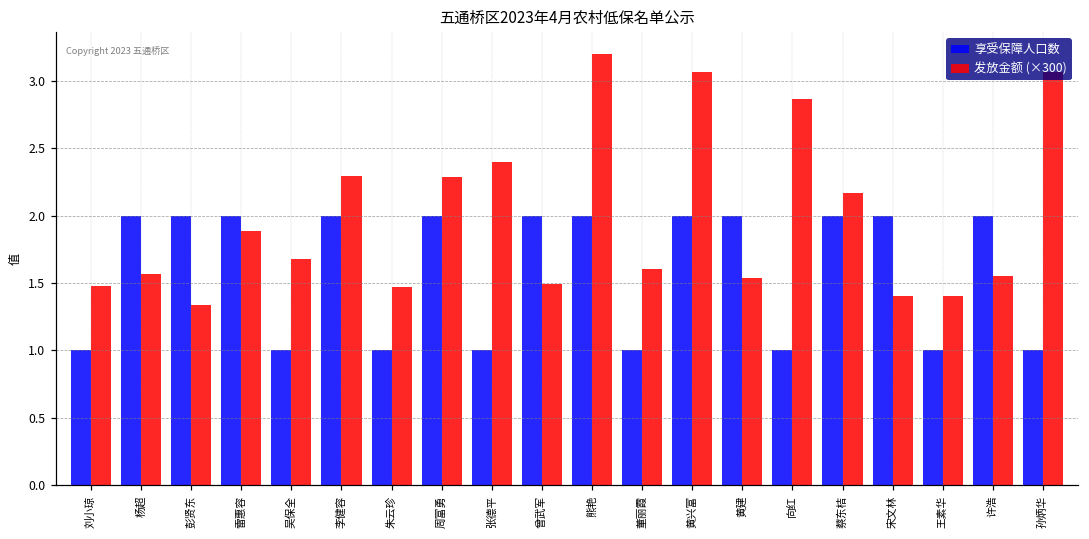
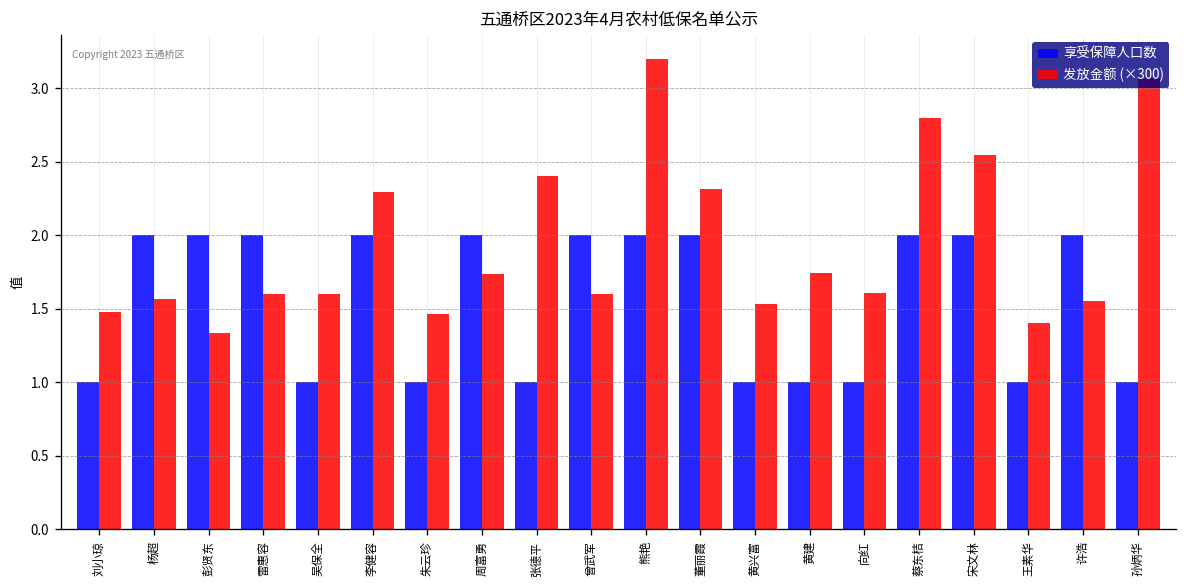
发放金额 (×300), 雷惠容: 1.89 -> 1.60
发放金额 (×300), 吴保全: 1.68 -> 1.60
发放金额 (×300), 周富勇: 2.28 -> 1.73
发放金额 (×300), 曾武军: 1.49 -> 1.60
享受保障人口数, 董丽霞: 1 -> 2
发放金额 (×300), 董丽霞: 1.60 -> 2.32
享受保障人口数, 黄兴富: 2 -> 1
发放金额 (×300), 黄兴富: 3.06 -> 1.53
享受保障人口数, 黄建: 2 -> 1
发放金额 (×300), 黄建: 1.53 -> 1.74
发放金额 (×300), 向红: 2.87 -> 1.61
发放金额 (×300), 蔡东桔: 2.17 -> 2.80
发放金额 (×300), 宋文林: 1.40 -> 2.55
